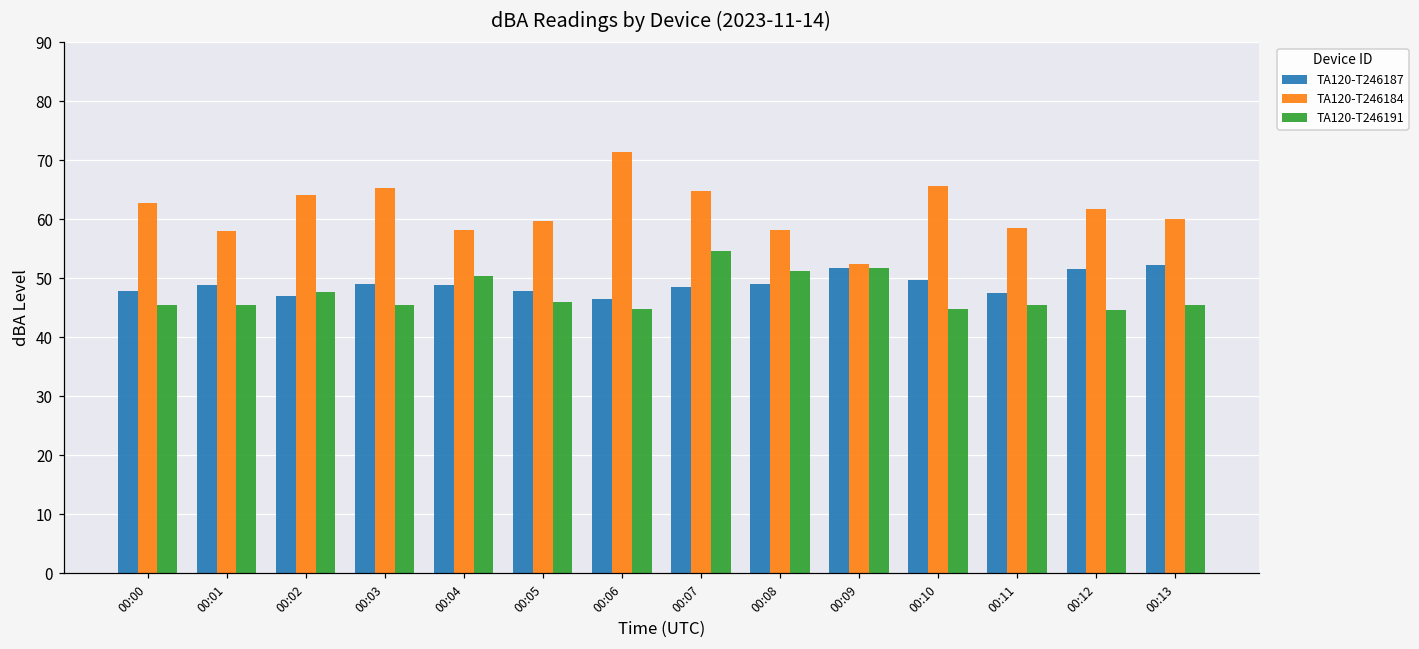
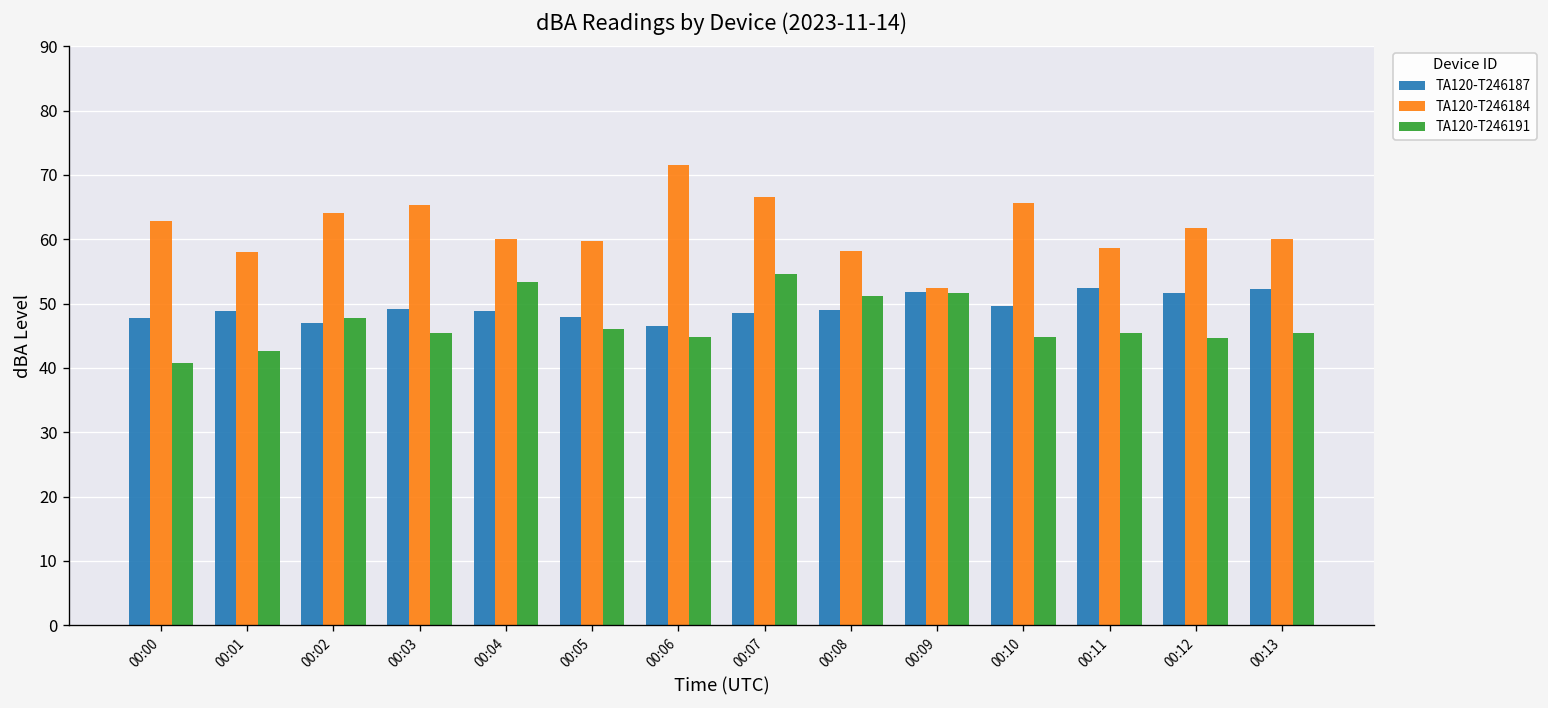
TA120-T246191, 00:00: 45 -> 41
TA120-T246191, 00:01: 45 -> 43
TA120-T246184, 00:04: 58 -> 60
TA120-T246191, 00:04: 50 -> 53
TA120-T246184, 00:07: 65 -> 67
TA120-T246187, 00:11: 48 -> 52
